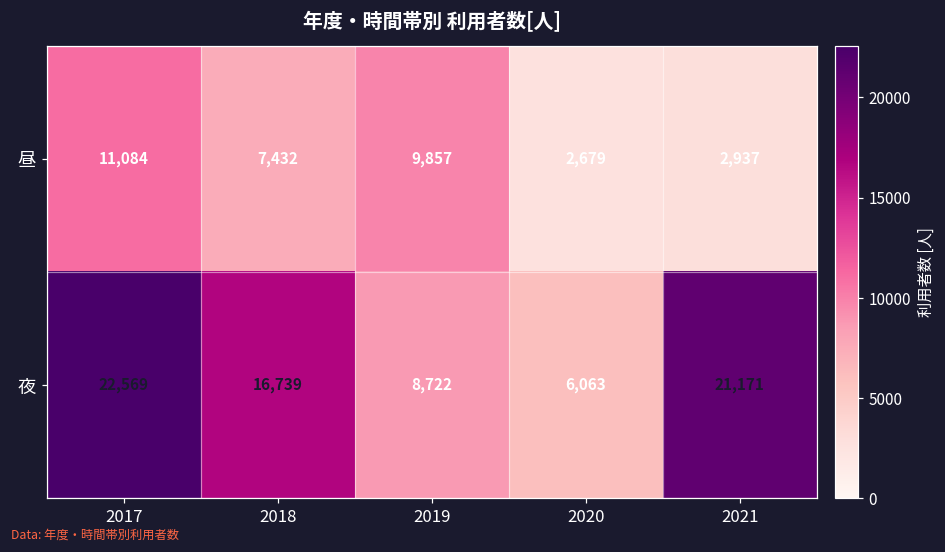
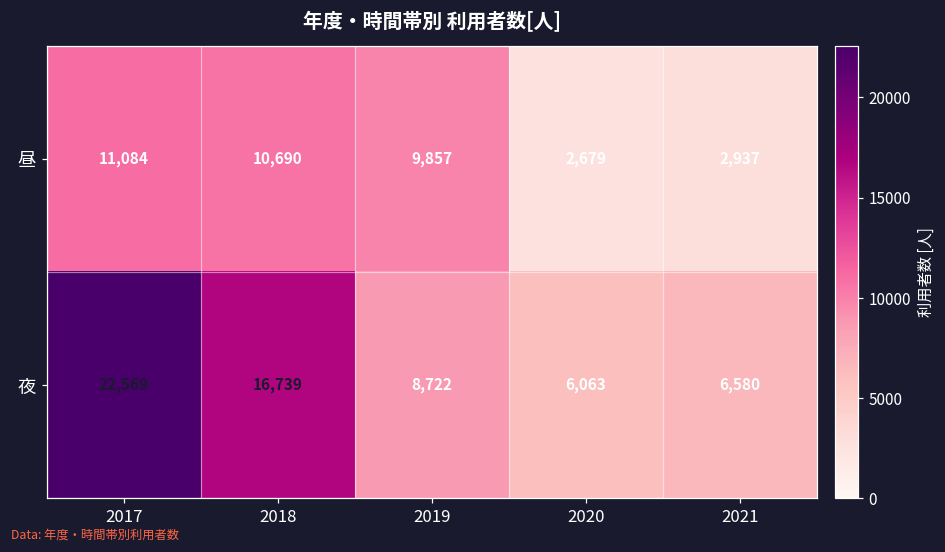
昼, 2018: 7,432 -> 10,690
夜, 2021: 21,171 -> 6,580
